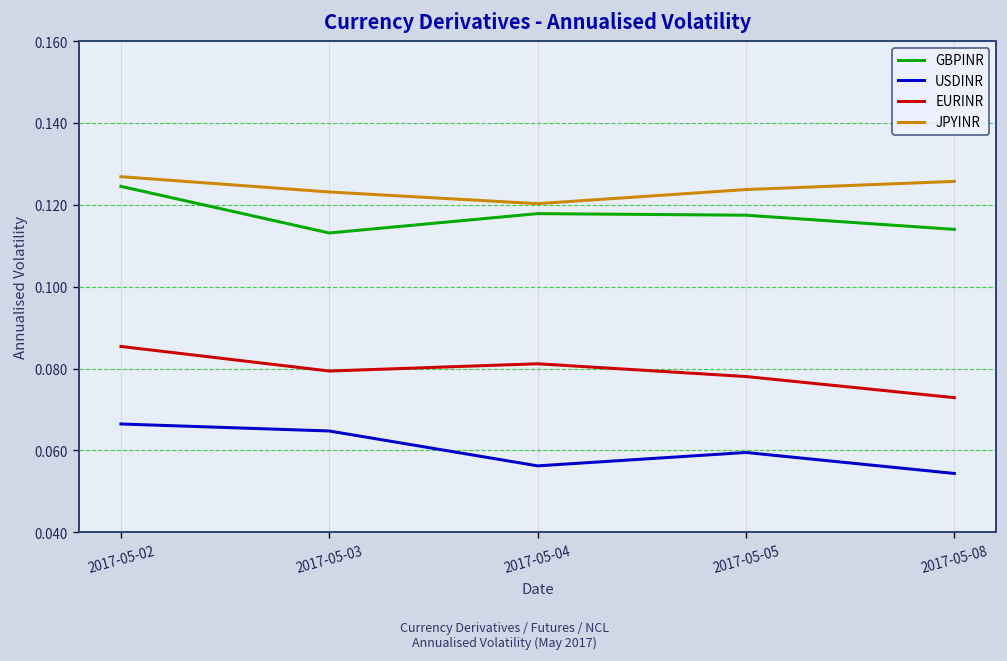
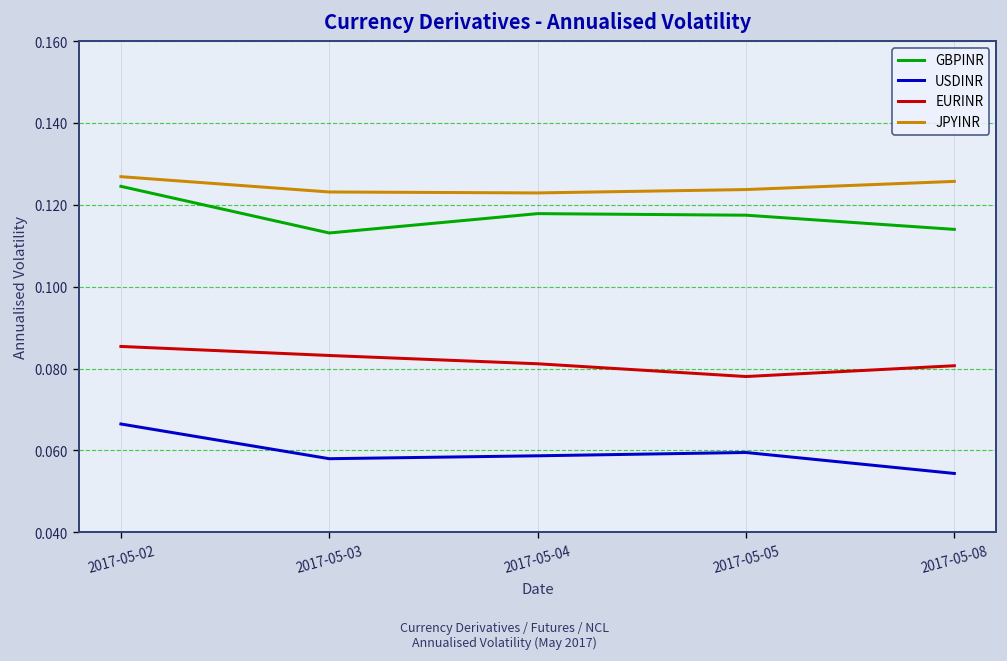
USDINR, 2017-05-03: 0.065 -> 0.058
EURINR, 2017-05-03: 0.079 -> 0.083
USDINR, 2017-05-04: 0.056 -> 0.059
JPYINR, 2017-05-04: 0.120 -> 0.123
EURINR, 2017-05-08: 0.073 -> 0.081
